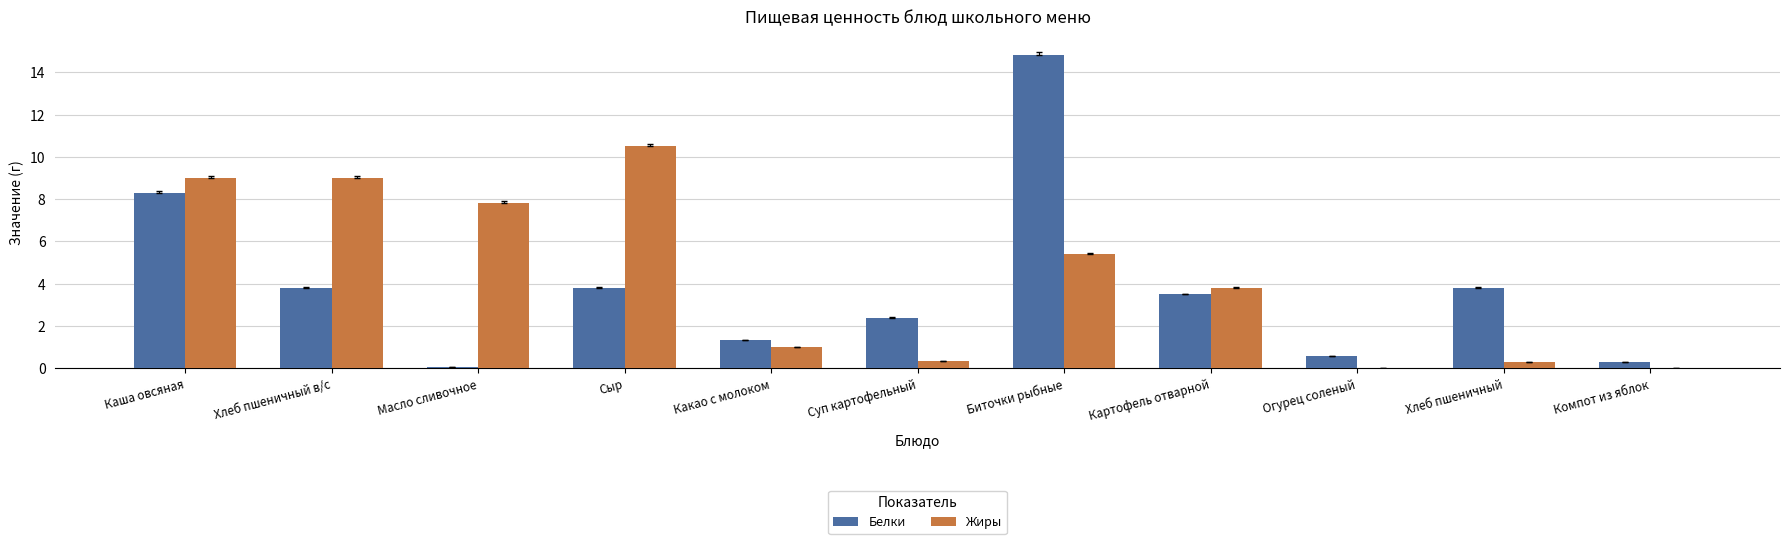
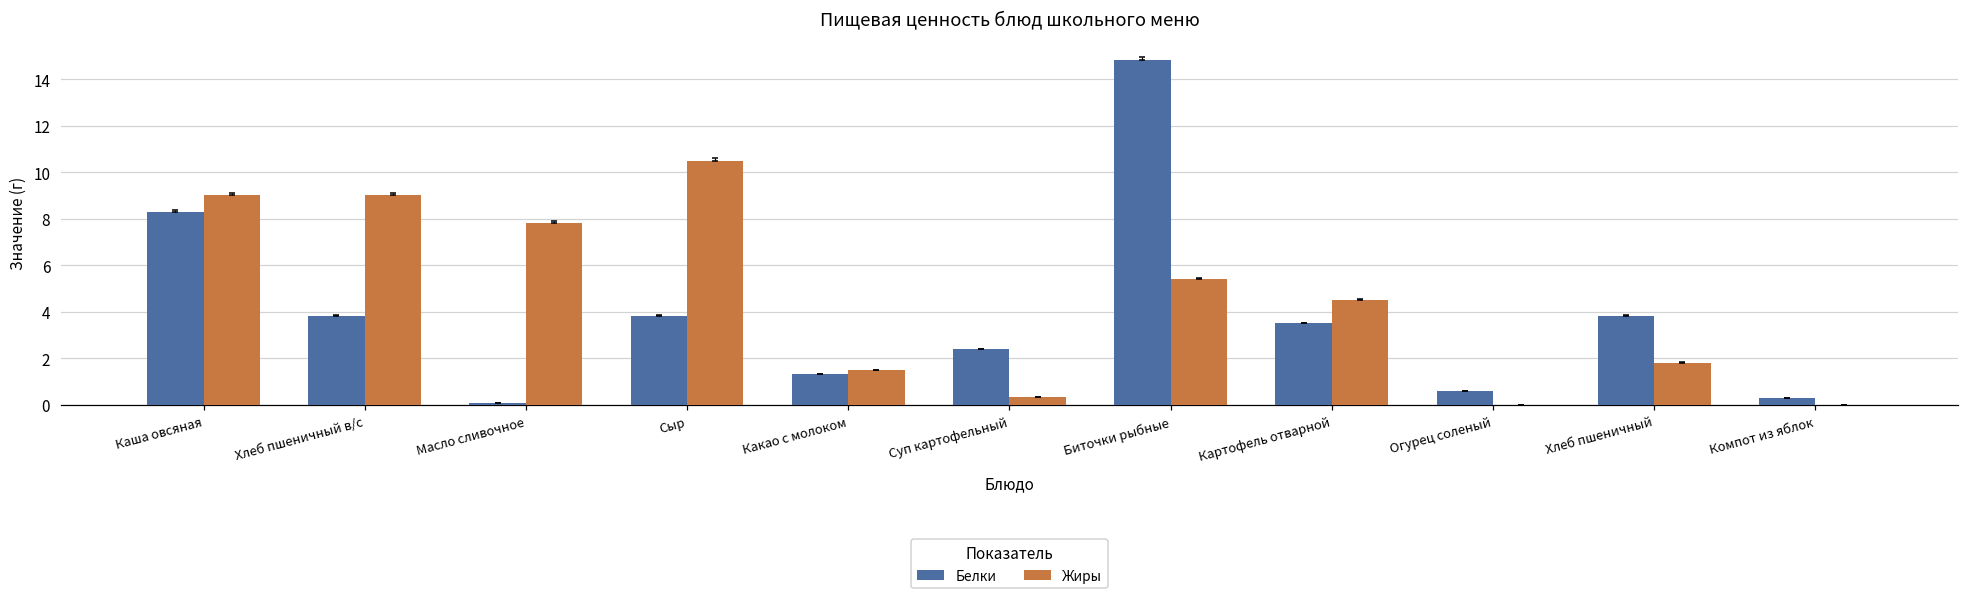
Жиры, Какао с молоком: 1.0 -> 1.5
Жиры, Картофель отварной: 3.8 -> 4.5
Жиры, Хлеб пшеничный: 0.3 -> 1.8
